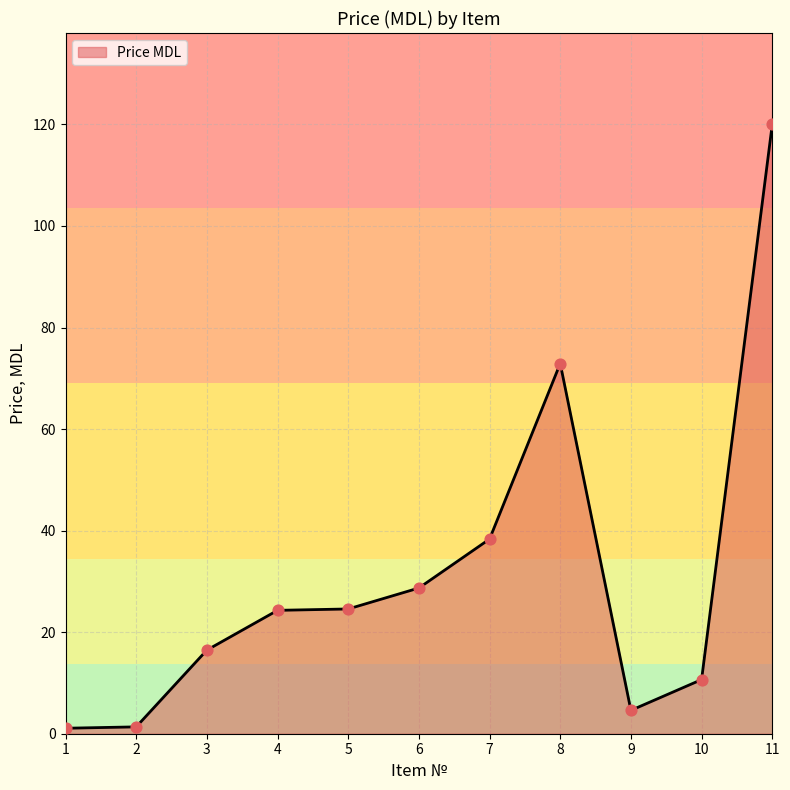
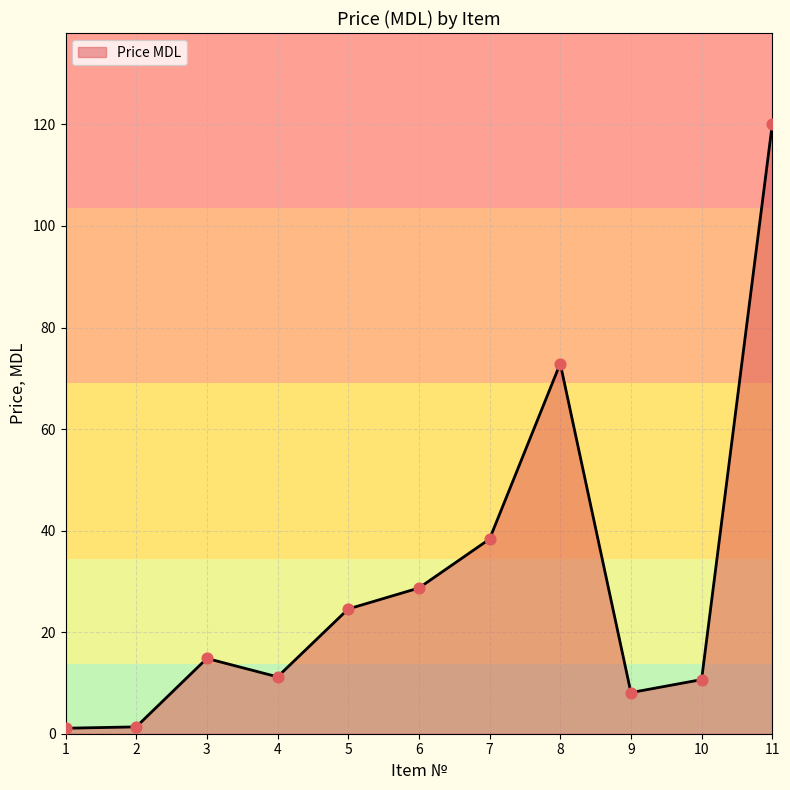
3: 16 -> 15
4: 24 -> 11
9: 5 -> 8
